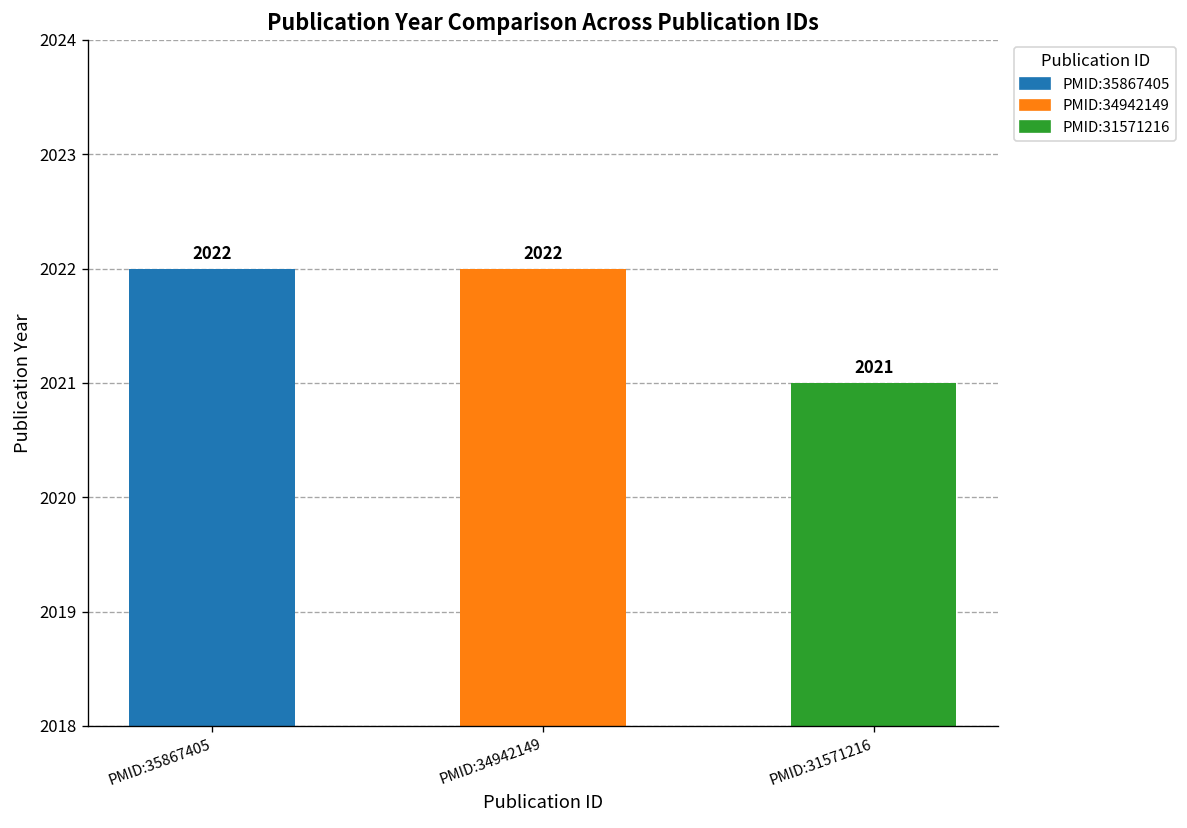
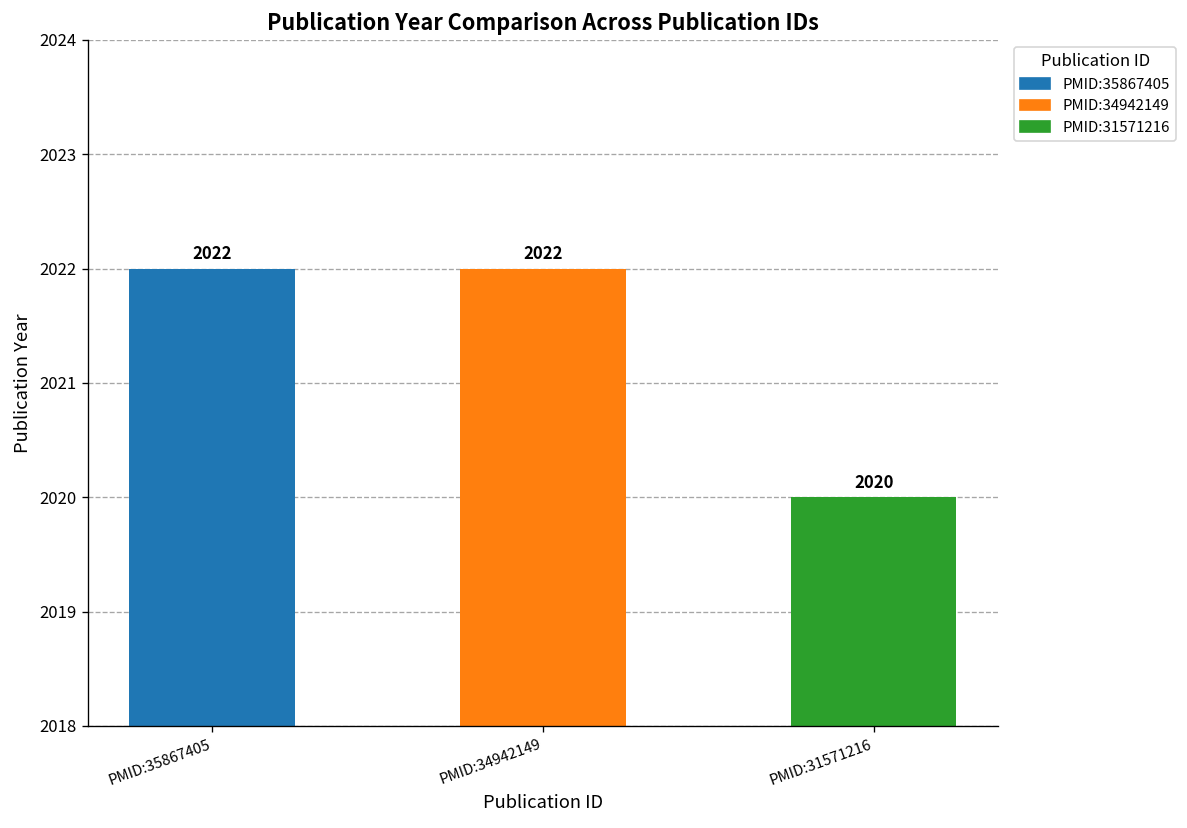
PMID:31571216: 2021 -> 2020
